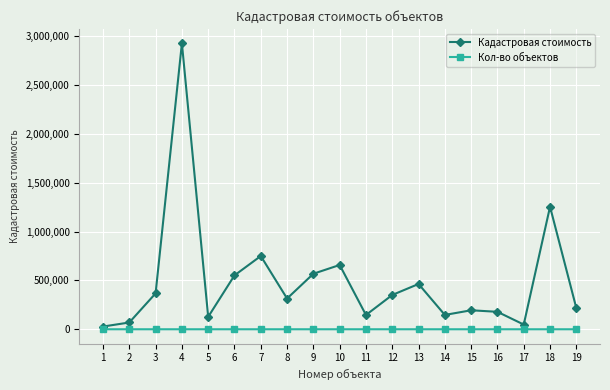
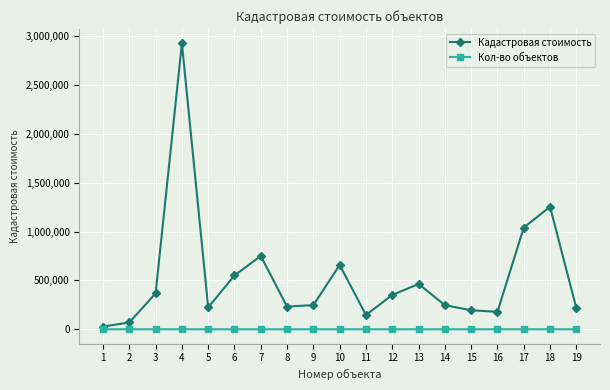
Кадастровая стоимость, 5: 100,000 -> 200,000
Кадастровая стоимость, 8: 300,000 -> 200,000
Кадастровая стоимость, 9: 600,000 -> 200,000
Кадастровая стоимость, 14: 100,000 -> 200,000
Кадастровая стоимость, 17: 0 -> 1,000,000
